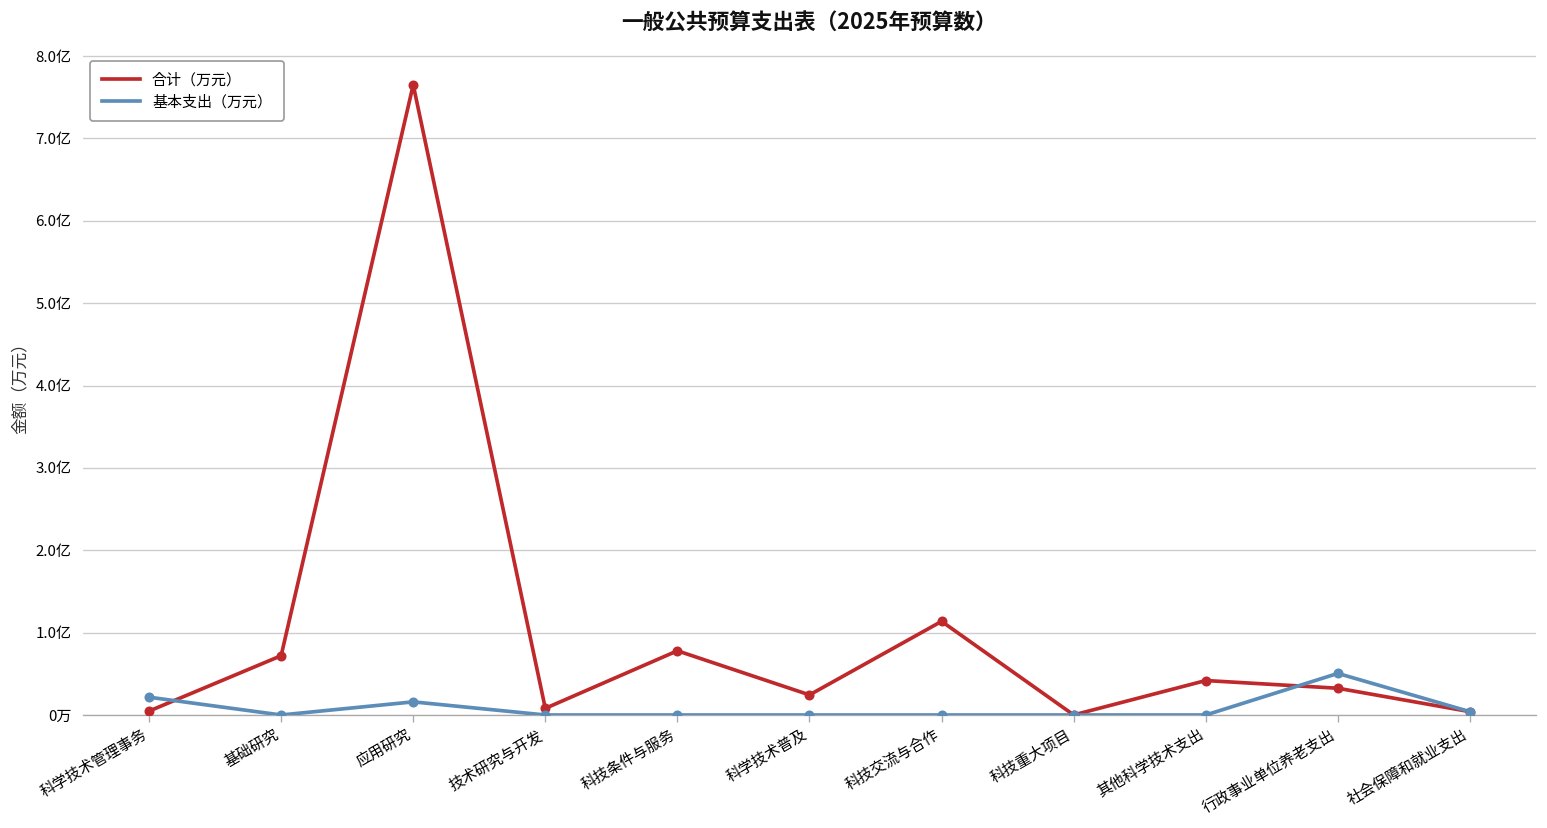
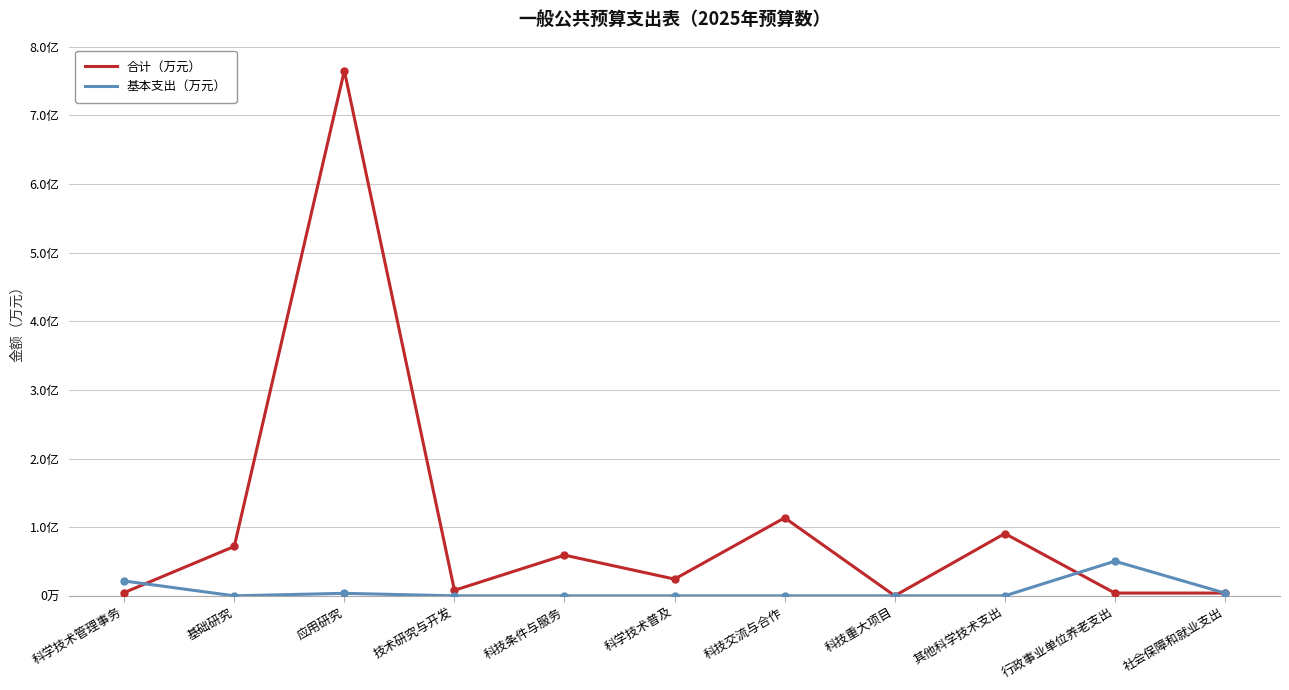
基本支出（万元）, 应用研究: 0.2亿 -> 0.0亿
合计（万元）, 科技条件与服务: 0.8亿 -> 0.6亿
合计（万元）, 其他科学技术支出: 0.4亿 -> 0.9亿
合计（万元）, 行政事业单位养老支出: 0.3亿 -> 0.0亿
